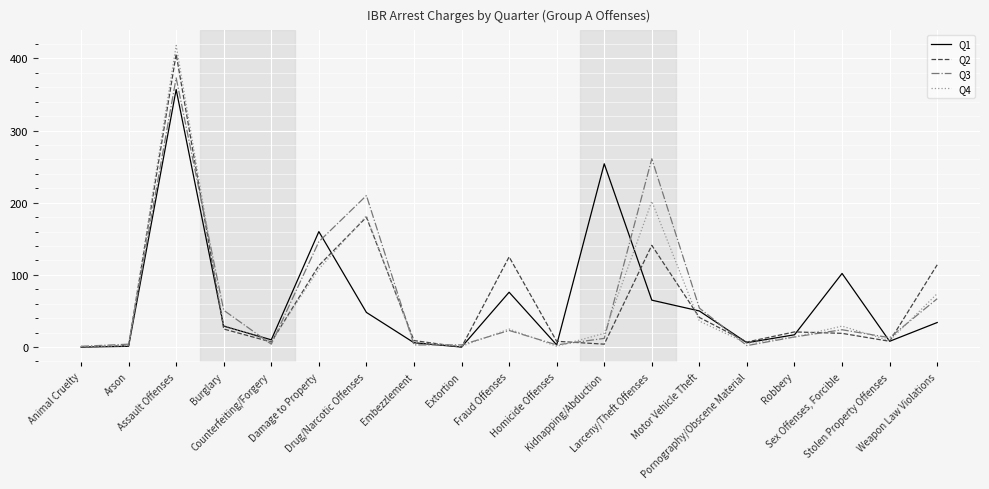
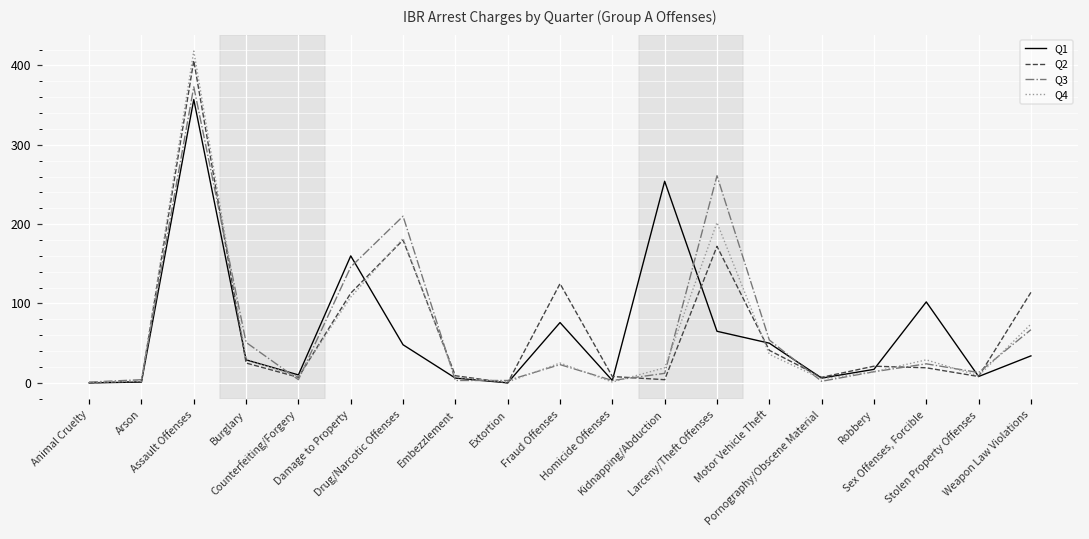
Q2, Larceny/Theft Offenses: 140 -> 170
